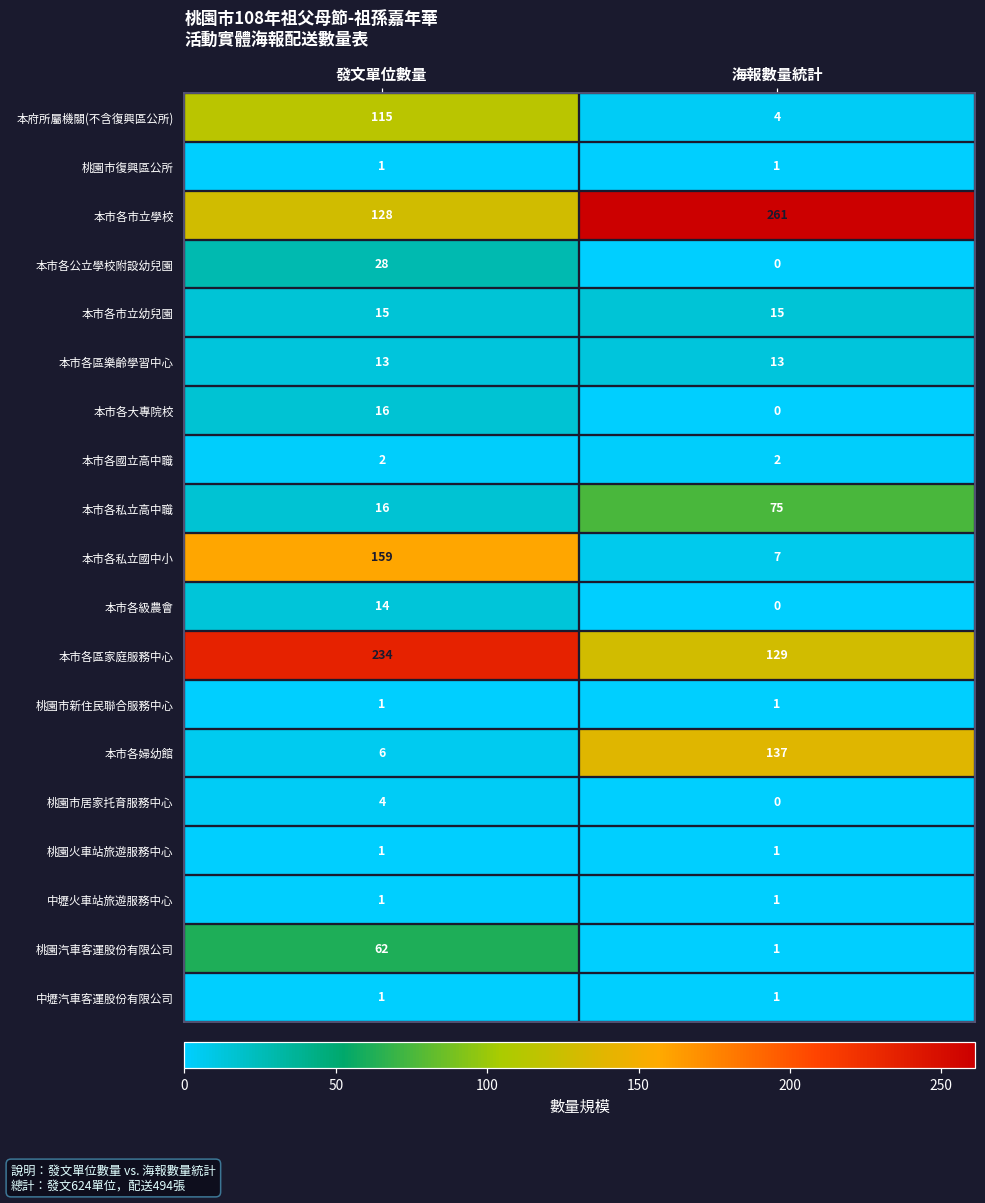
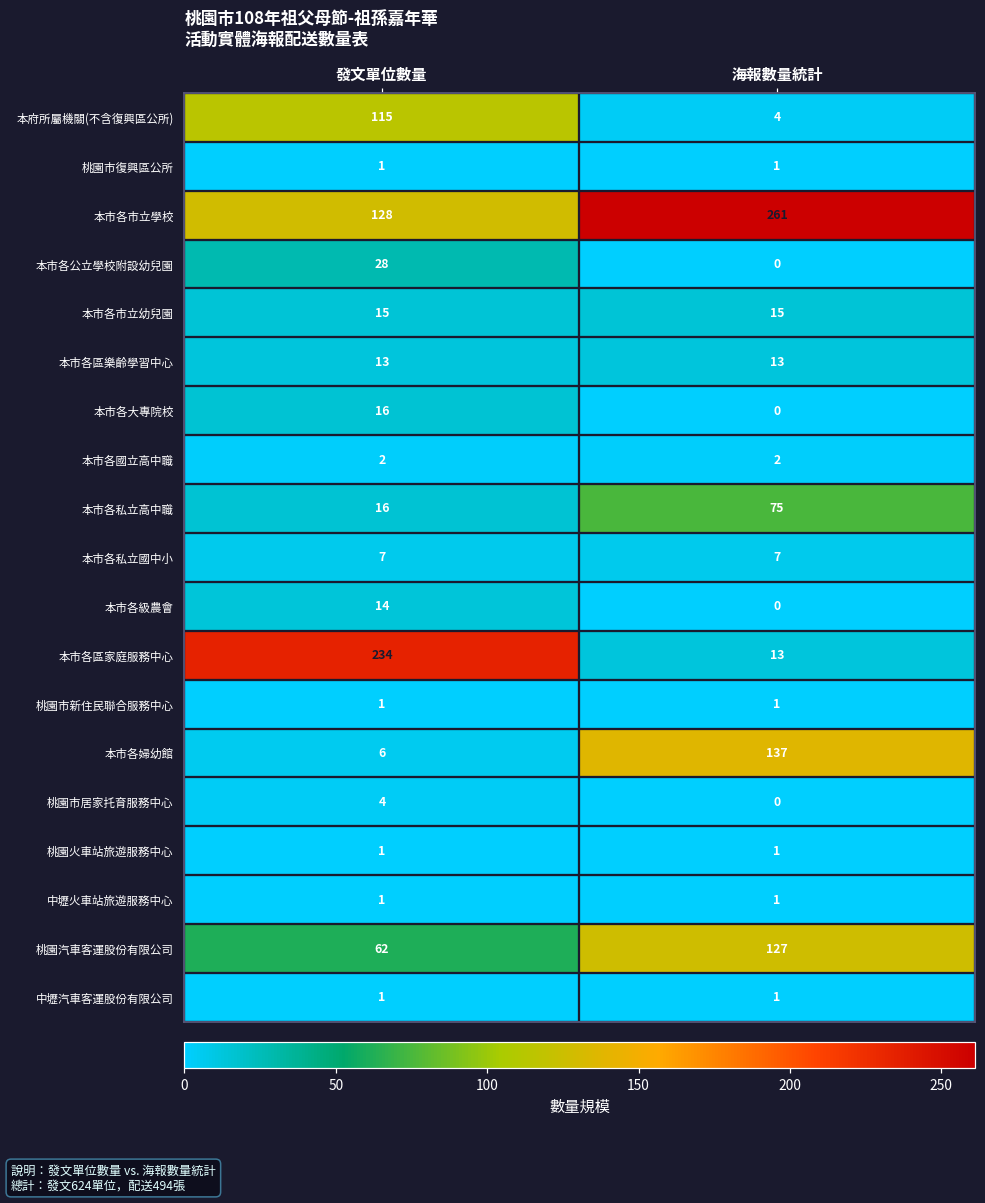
本市各私立國中小, 發文單位數量: 159 -> 7
本市各區家庭服務中心, 海報數量統計: 129 -> 13
桃園汽車客運股份有限公司, 海報數量統計: 1 -> 127
